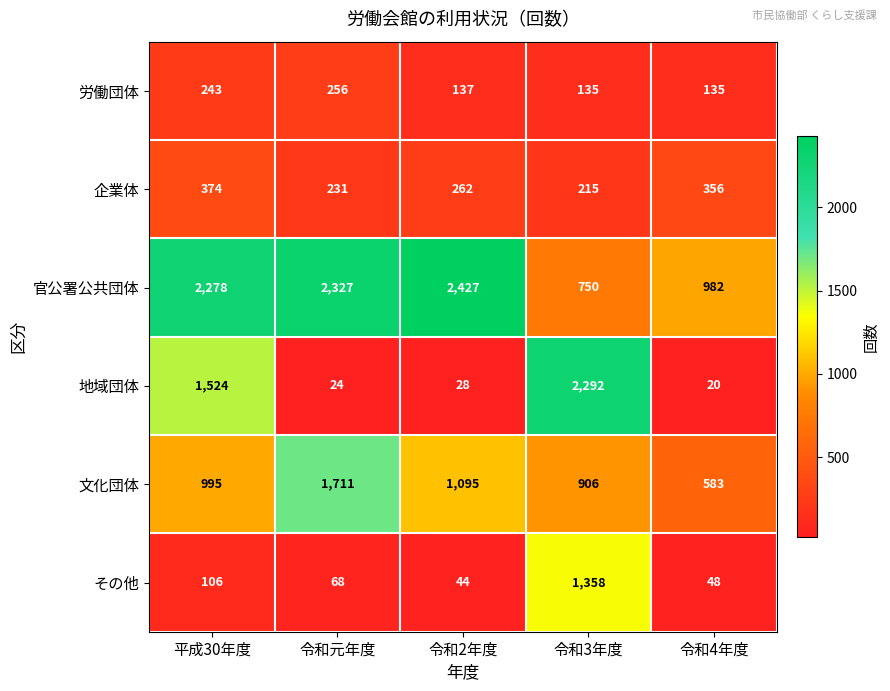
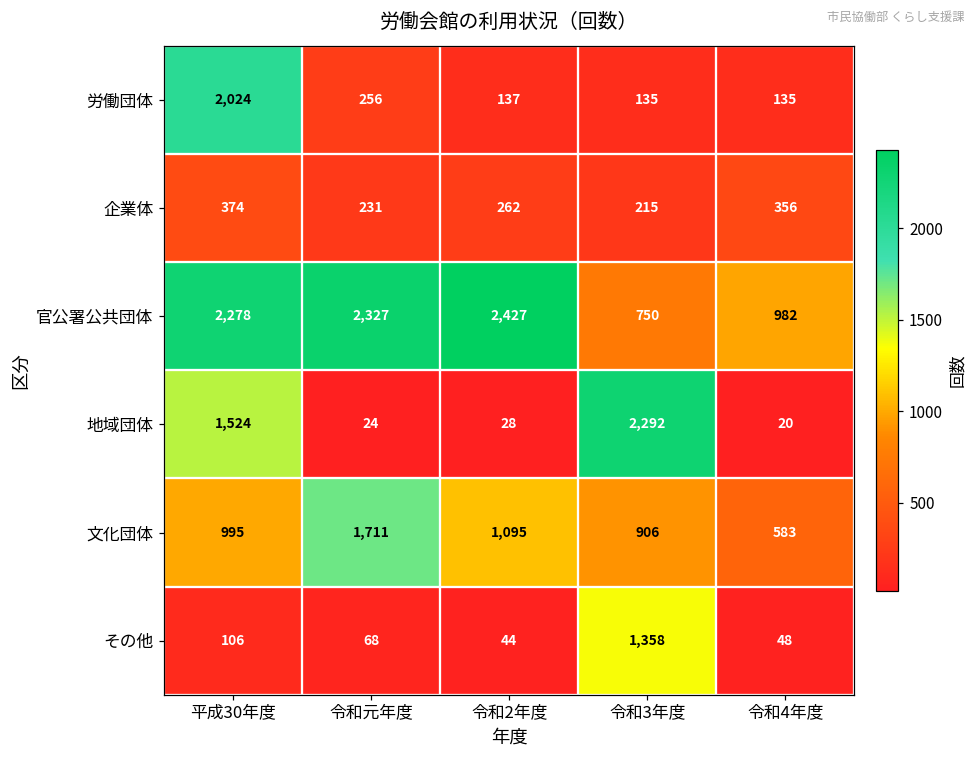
労働団体, 平成30年度: 243 -> 2,024
